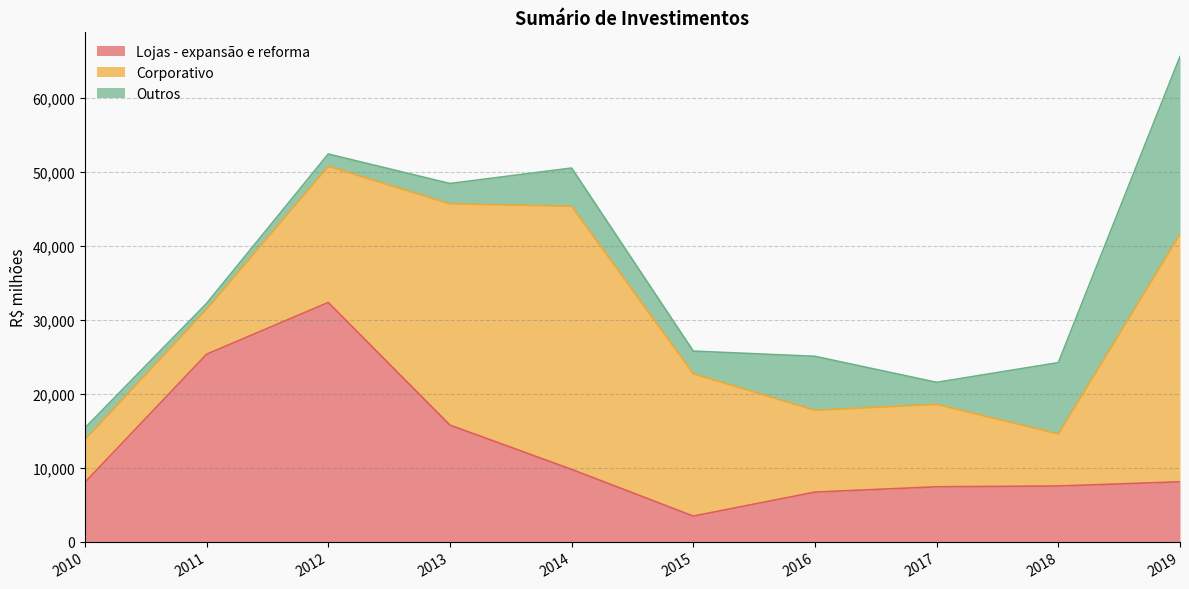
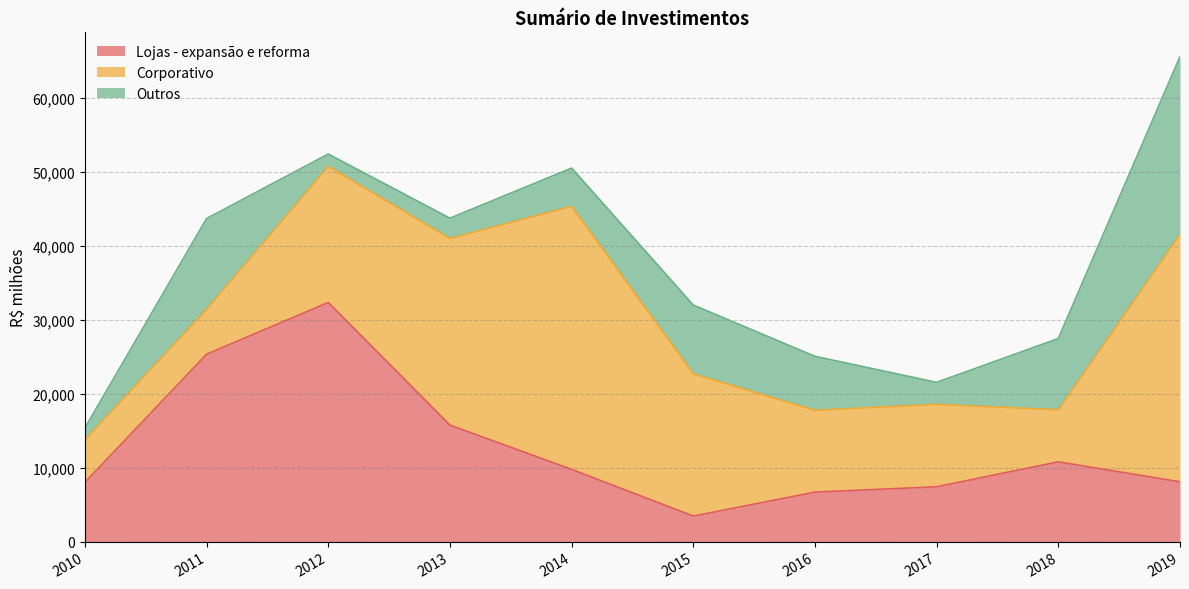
Outros, 2011: 1,000 -> 12,000
Corporativo, 2013: 30,000 -> 25,000
Outros, 2015: 3,000 -> 9,000
Lojas - expansão e reforma, 2018: 8,000 -> 11,000
